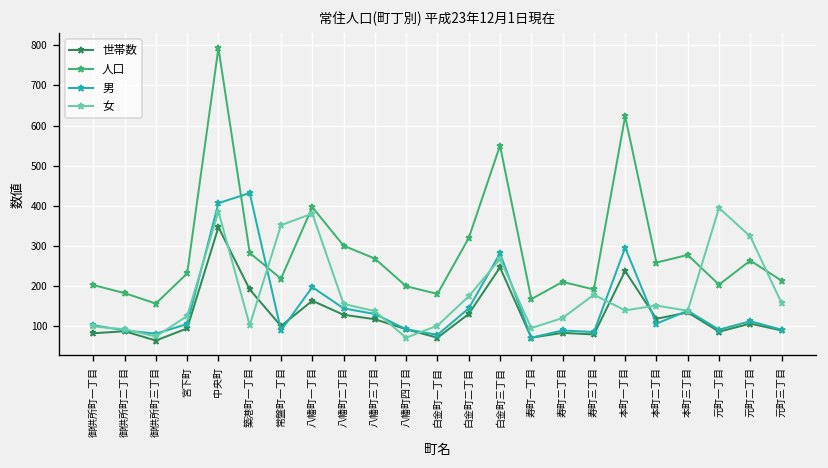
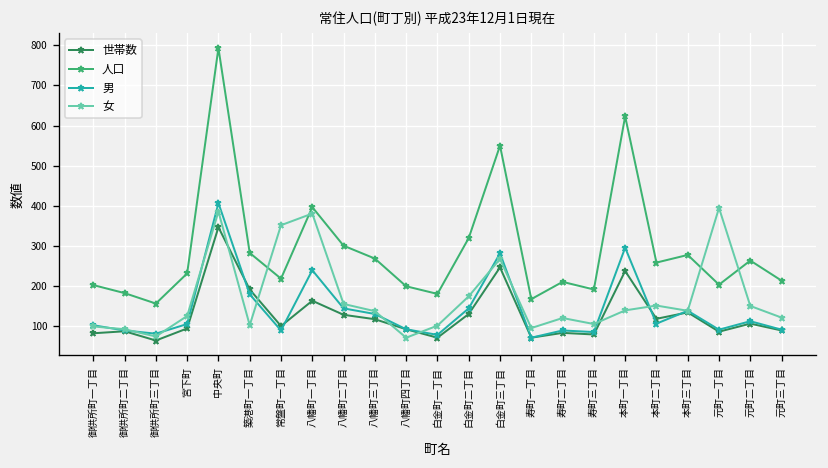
男, 築港町一丁目: 430 -> 180
男, 八幡町一丁目: 200 -> 240
女, 寿町三丁目: 180 -> 110
女, 元町二丁目: 320 -> 150
女, 元町三丁目: 160 -> 120
